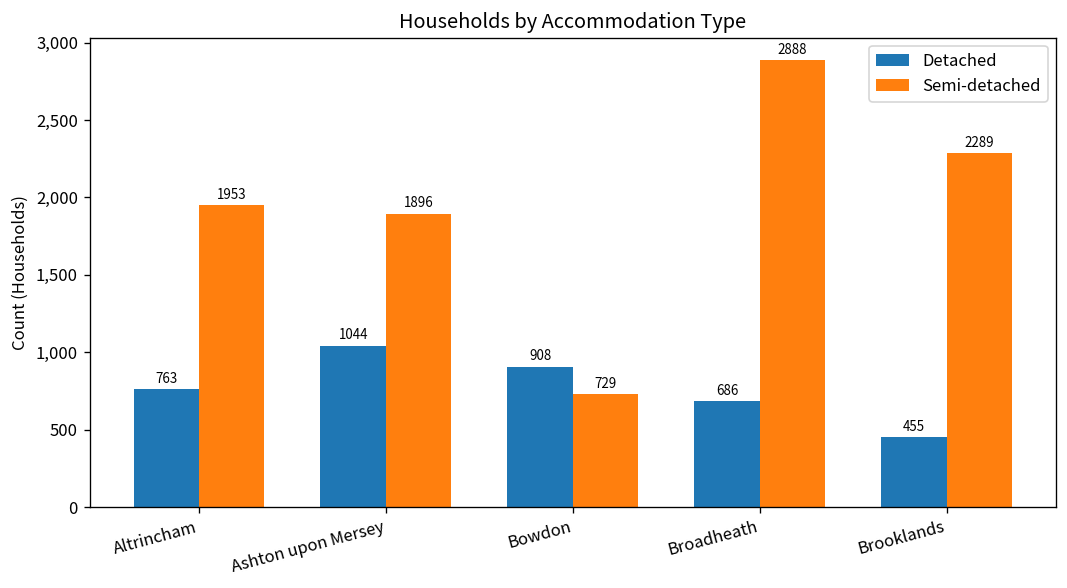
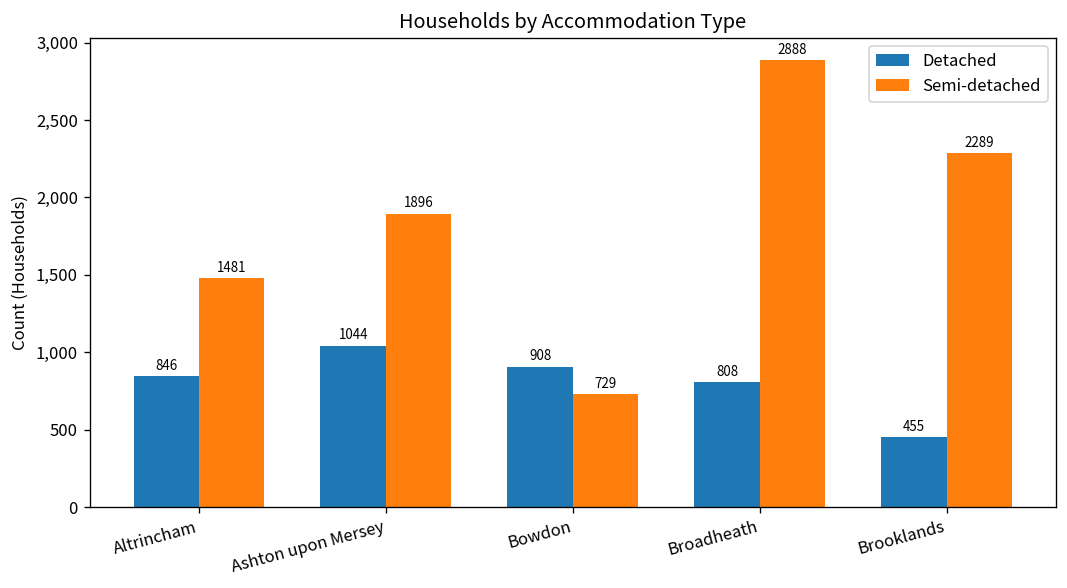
Detached, Altrincham: 763 -> 846
Semi-detached, Altrincham: 1953 -> 1481
Detached, Broadheath: 686 -> 808
